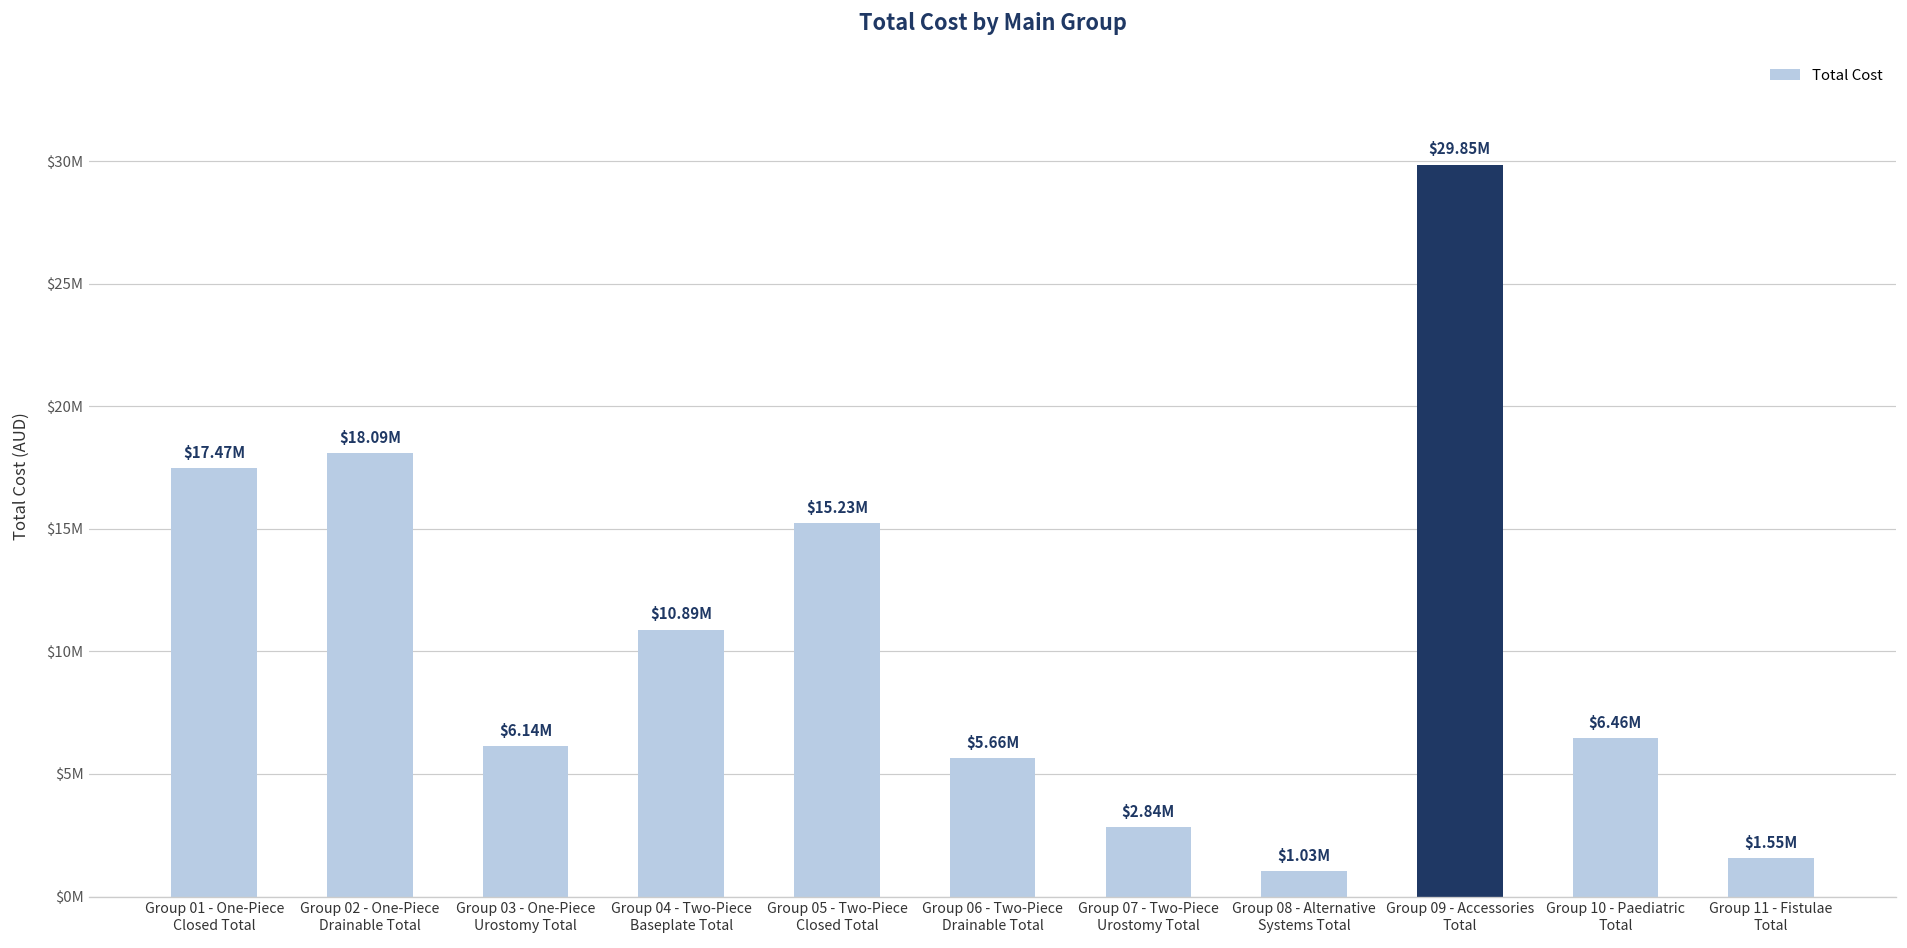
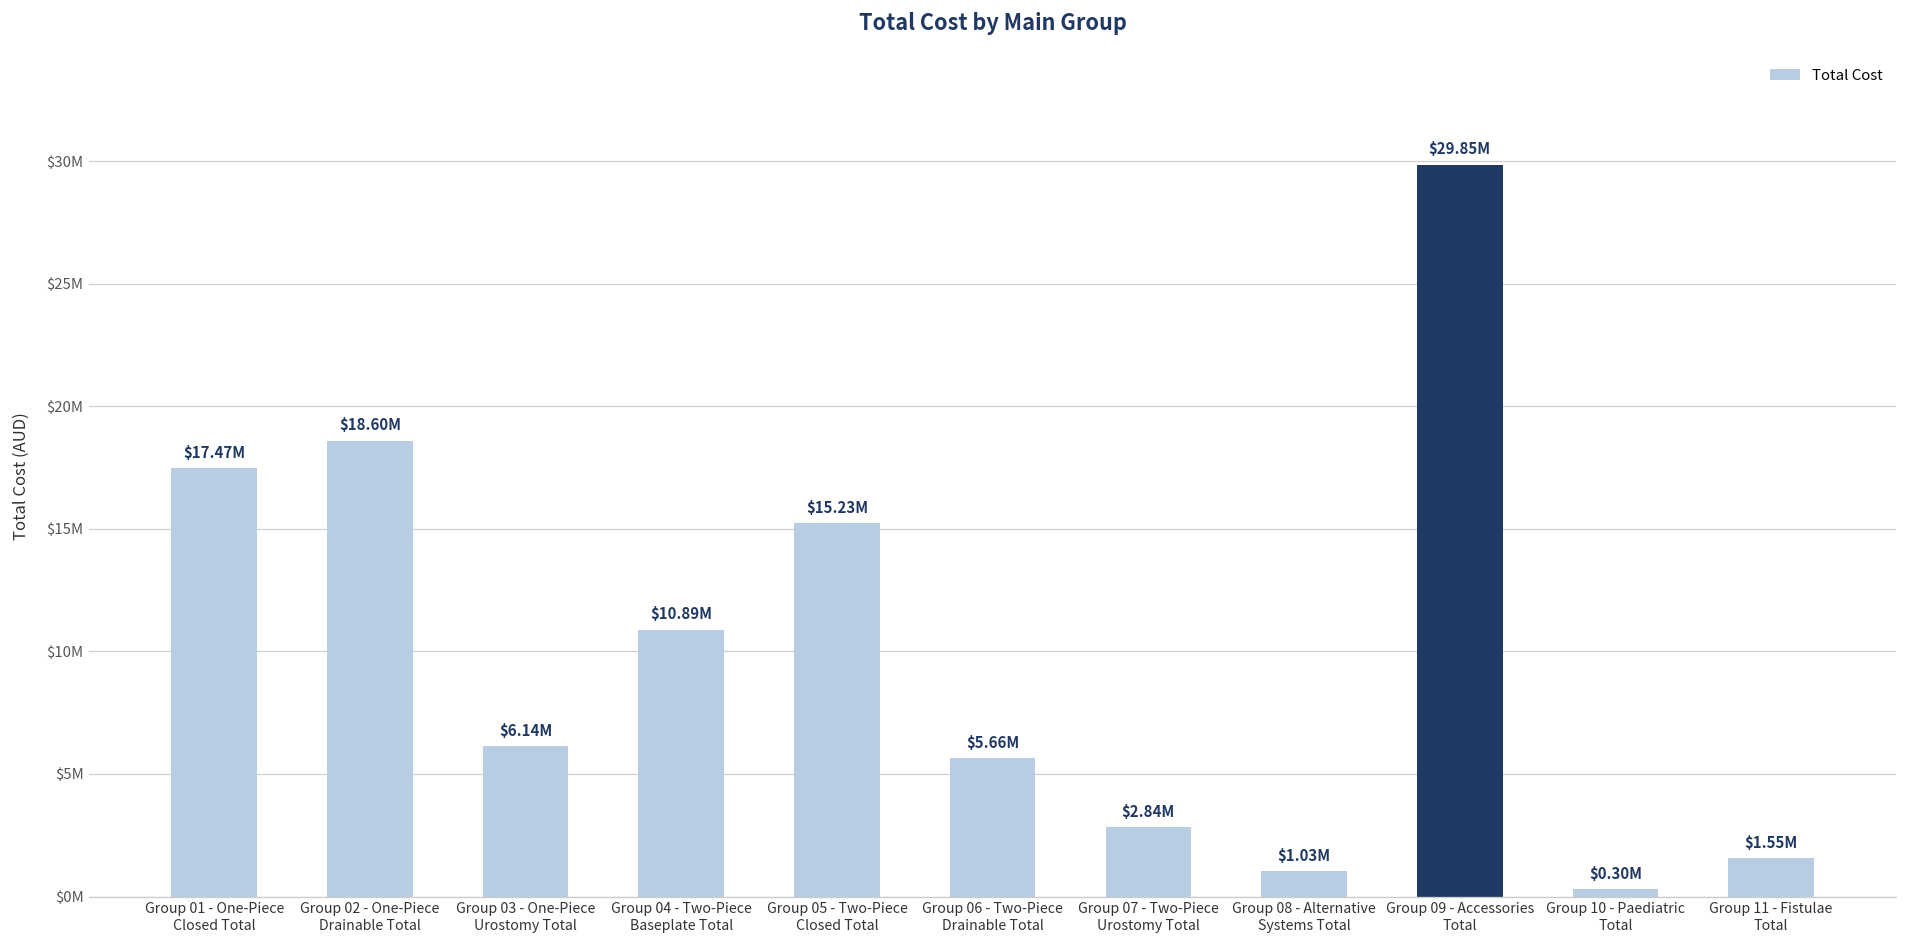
Group 02 - One-Piece Drainable Total: $18.09M -> $18.60M
Group 10 - Paediatric Total: $6.46M -> $0.30M
